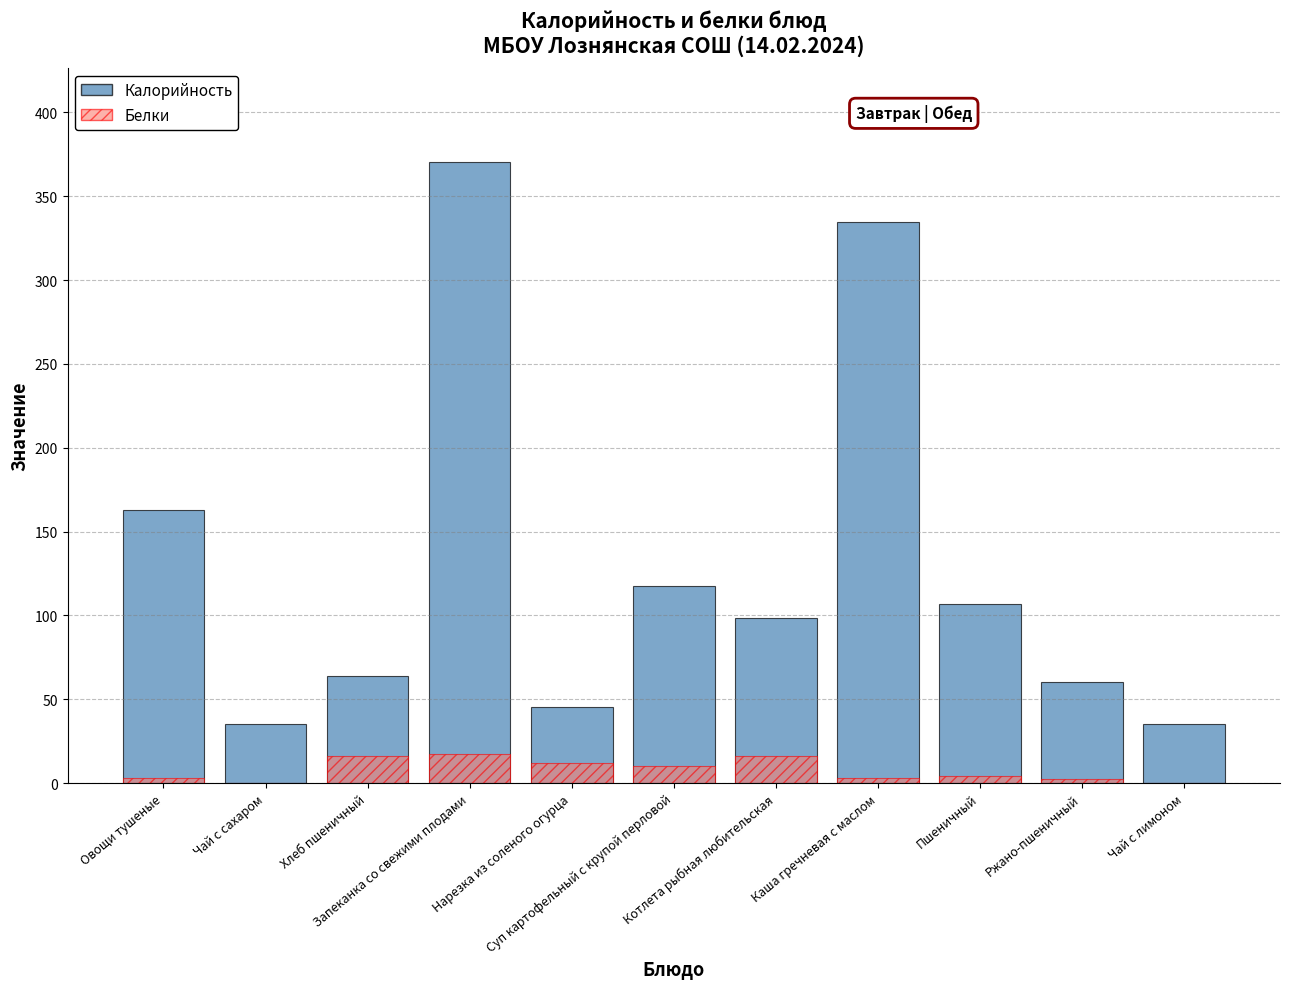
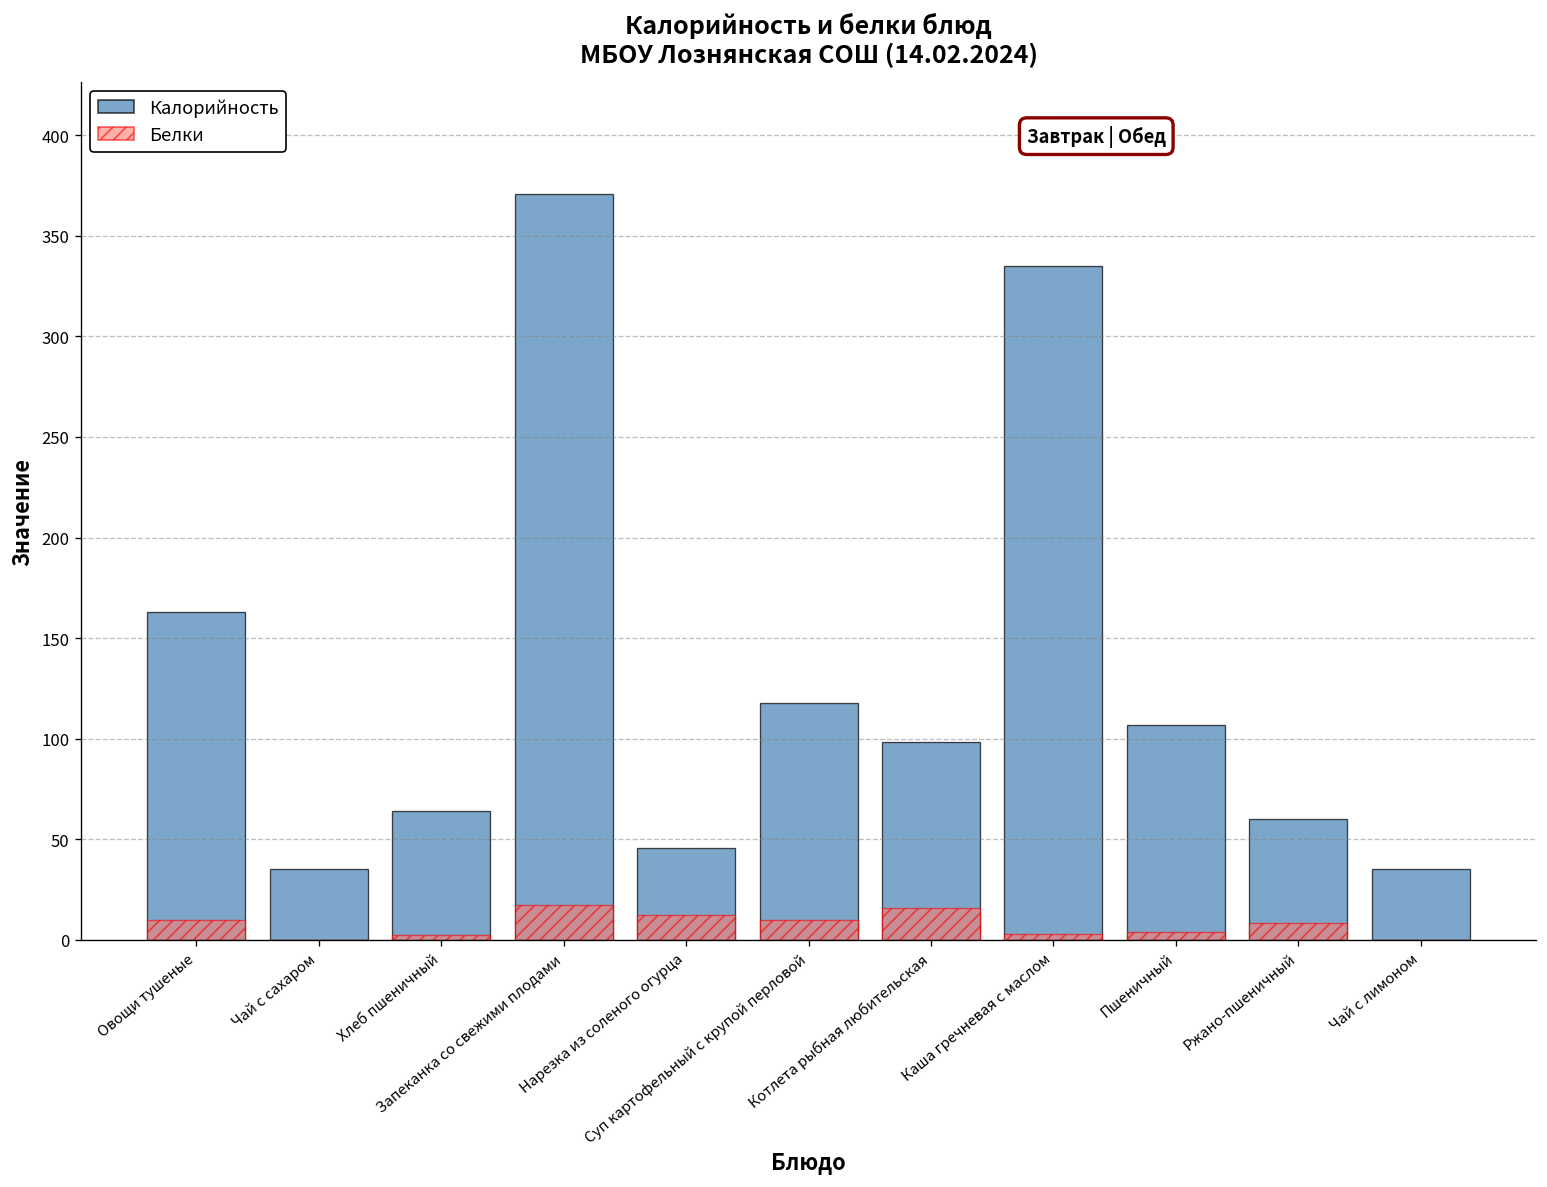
Белки, Овощи тушеные: 3 -> 10
Белки, Хлеб пшеничный: 16 -> 2
Белки, Ржано-пшеничный: 2 -> 9
